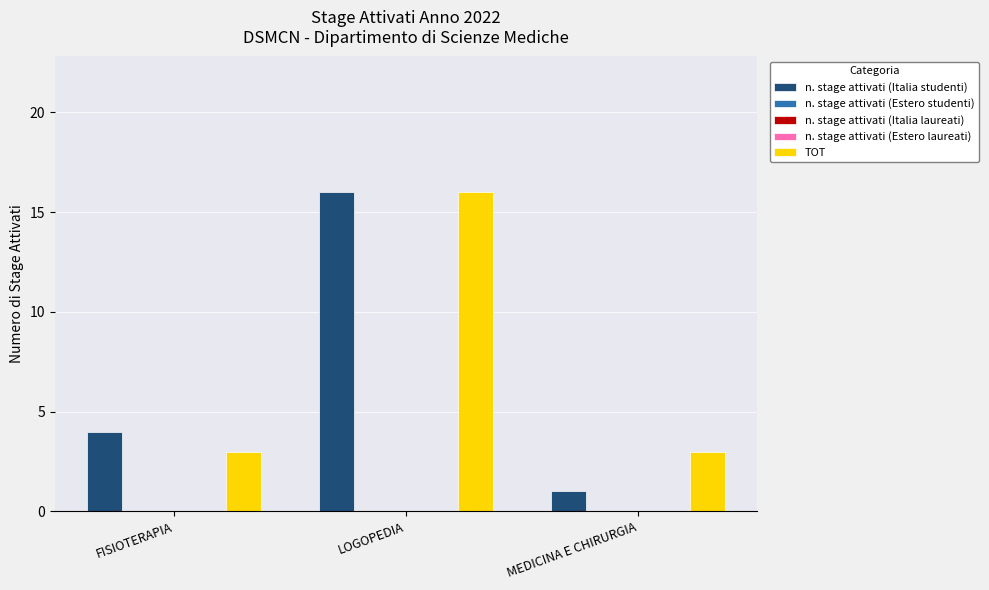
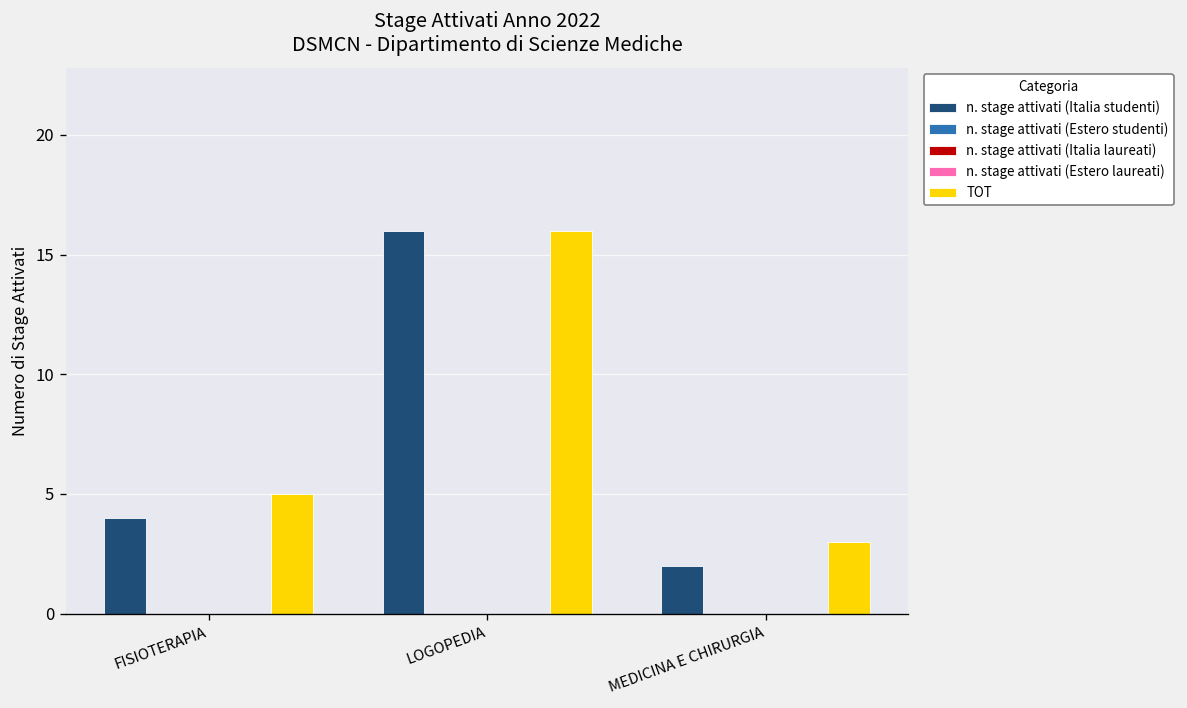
TOT, FISIOTERAPIA: 3 -> 5
n. stage attivati (Italia studenti), MEDICINA E CHIRURGIA: 1 -> 2
